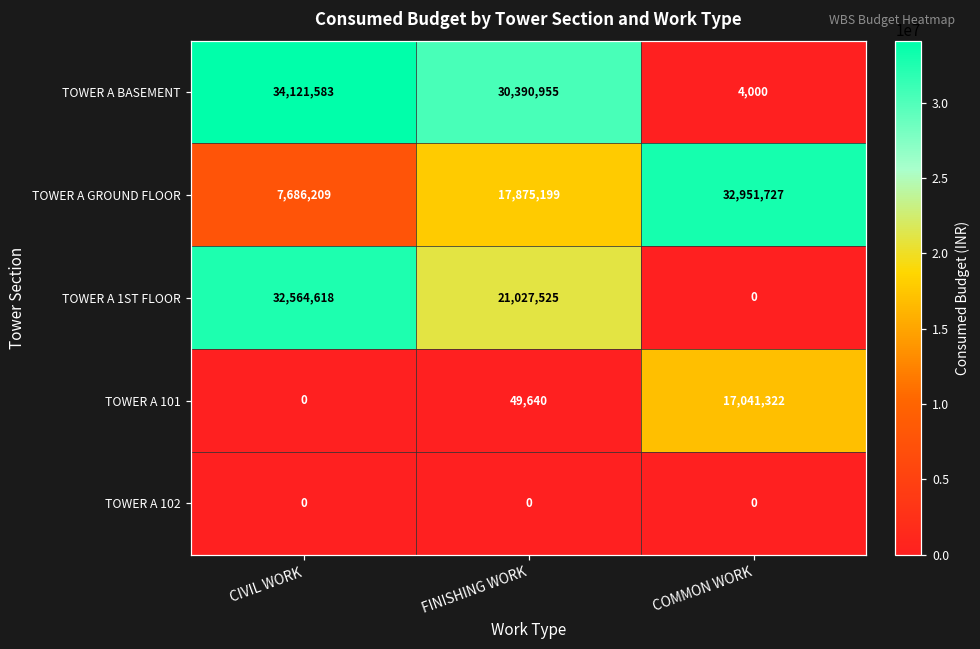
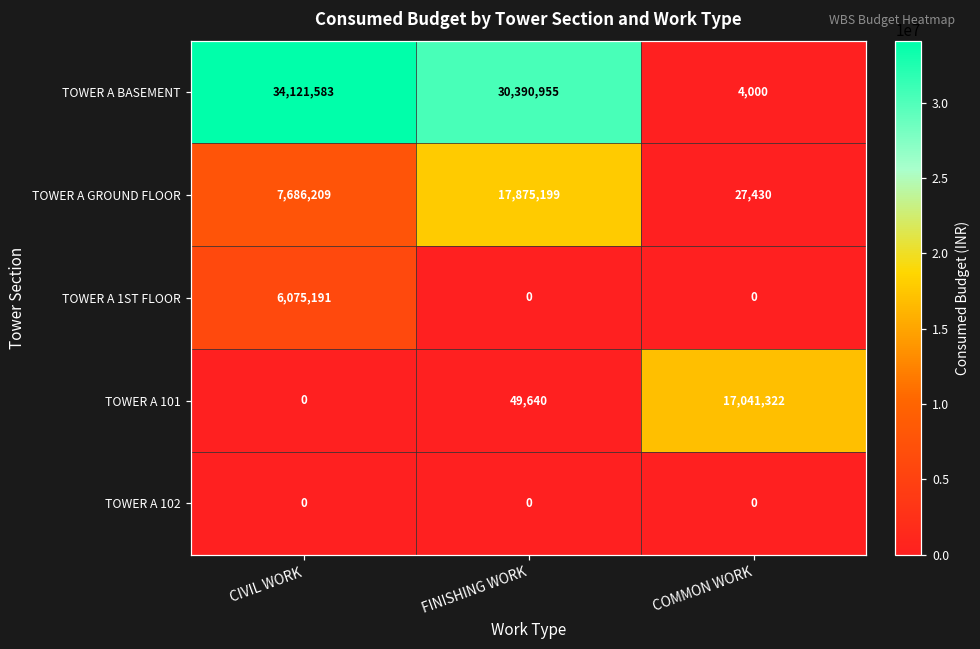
TOWER A GROUND FLOOR, COMMON WORK: 32,951,727 -> 27,430
TOWER A 1ST FLOOR, CIVIL WORK: 32,564,618 -> 6,075,191
TOWER A 1ST FLOOR, FINISHING WORK: 21,027,525 -> 0
